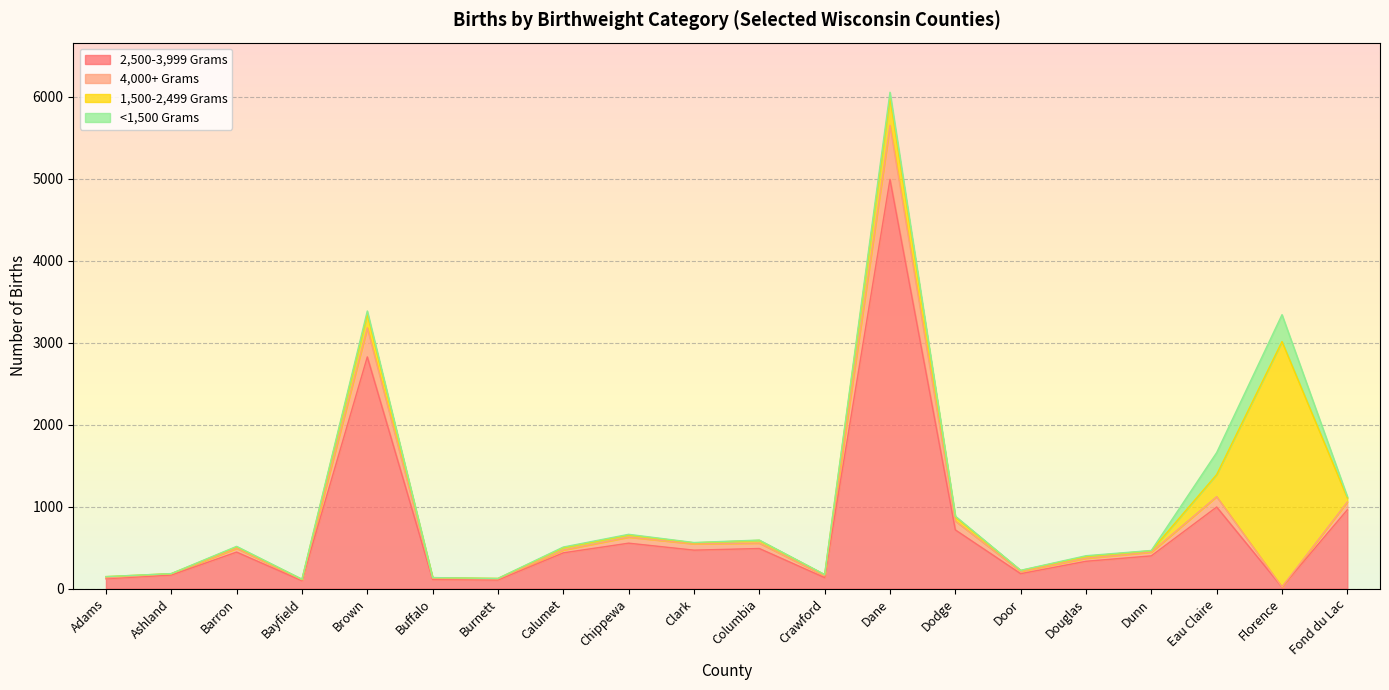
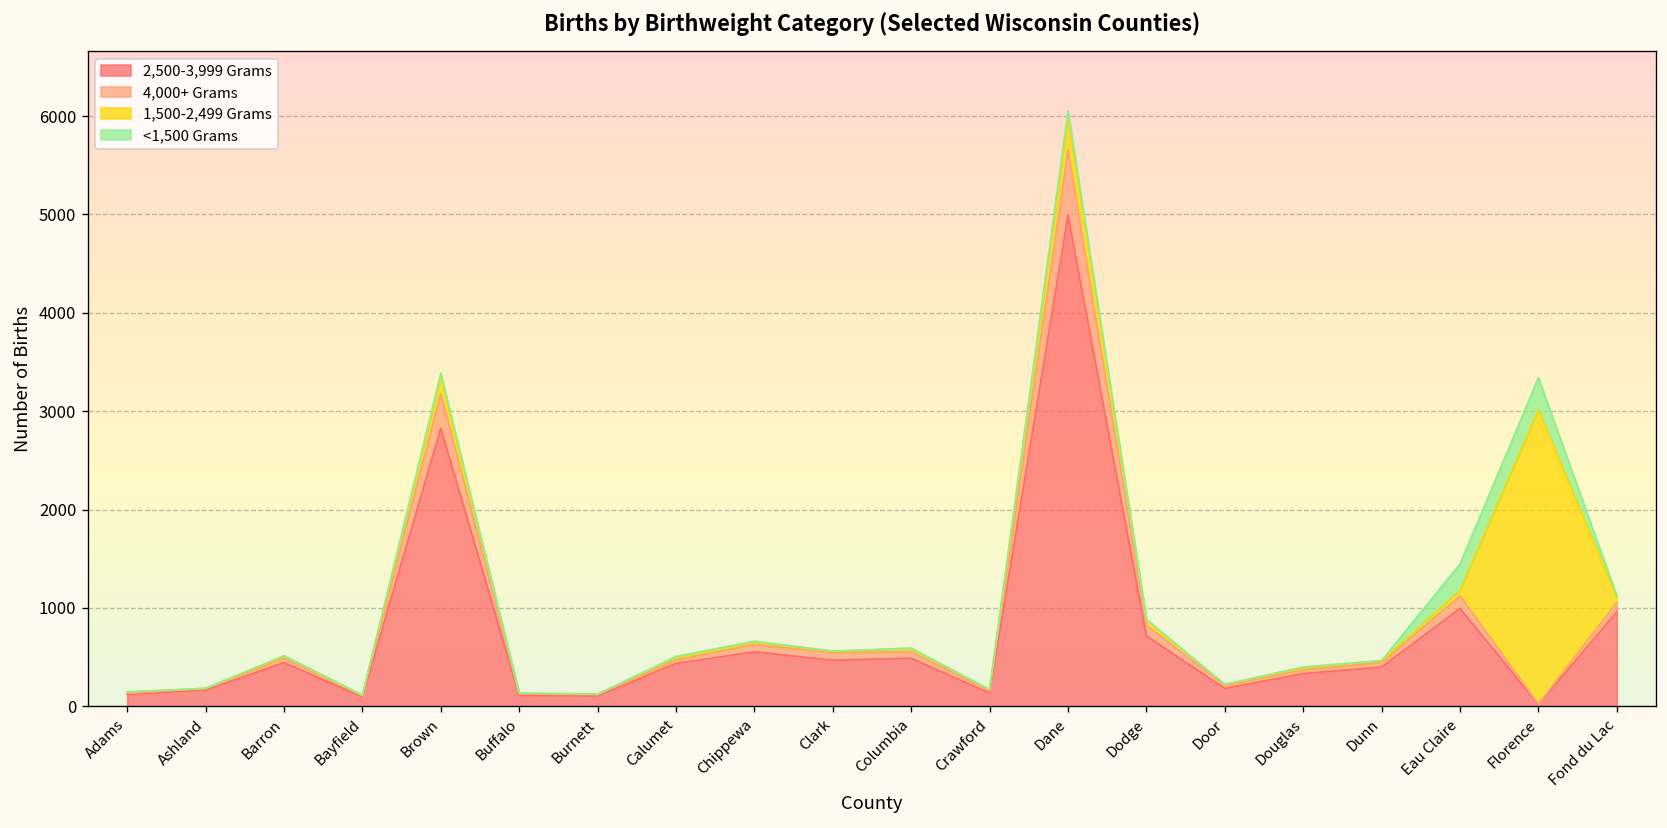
1,500-2,499 Grams, Eau Claire: 300 -> 100
